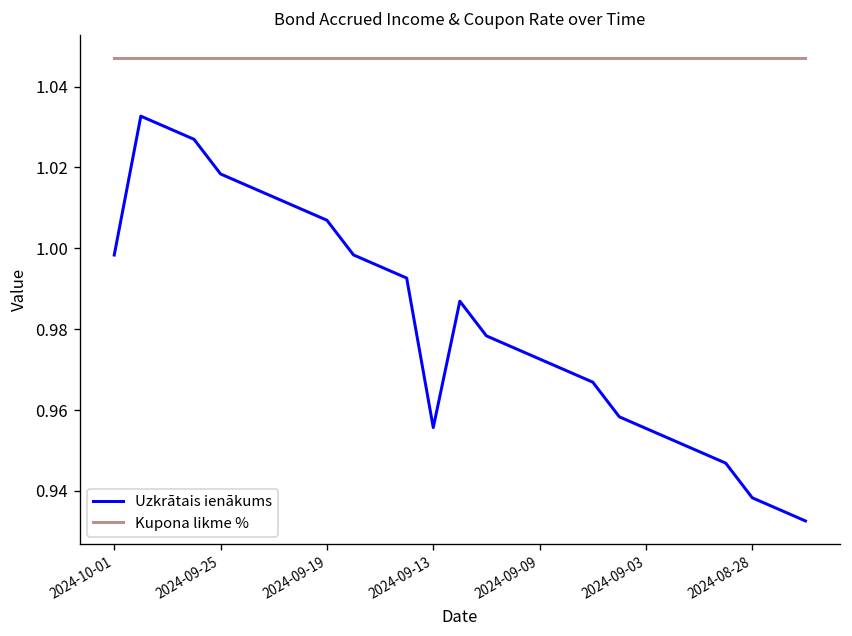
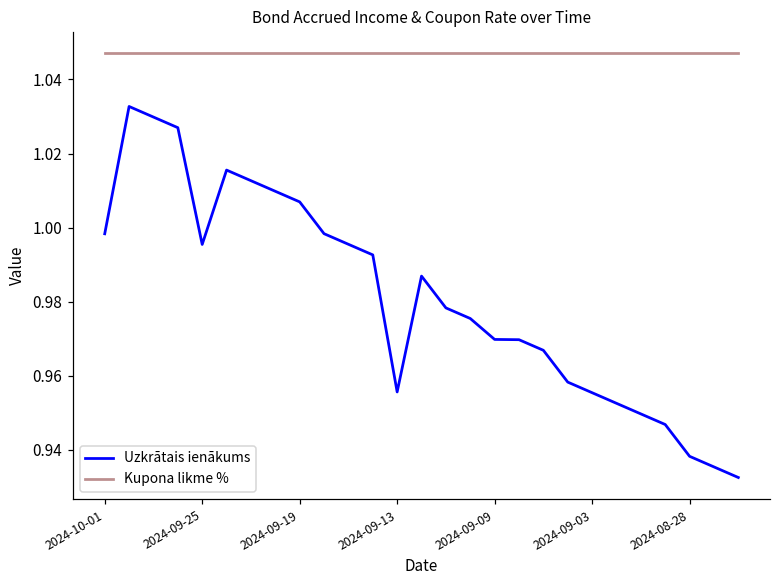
Uzkrātais ienākums, 2024-09-25: 1.018 -> 0.995
Uzkrātais ienākums, 2024-09-09: 0.973 -> 0.970
